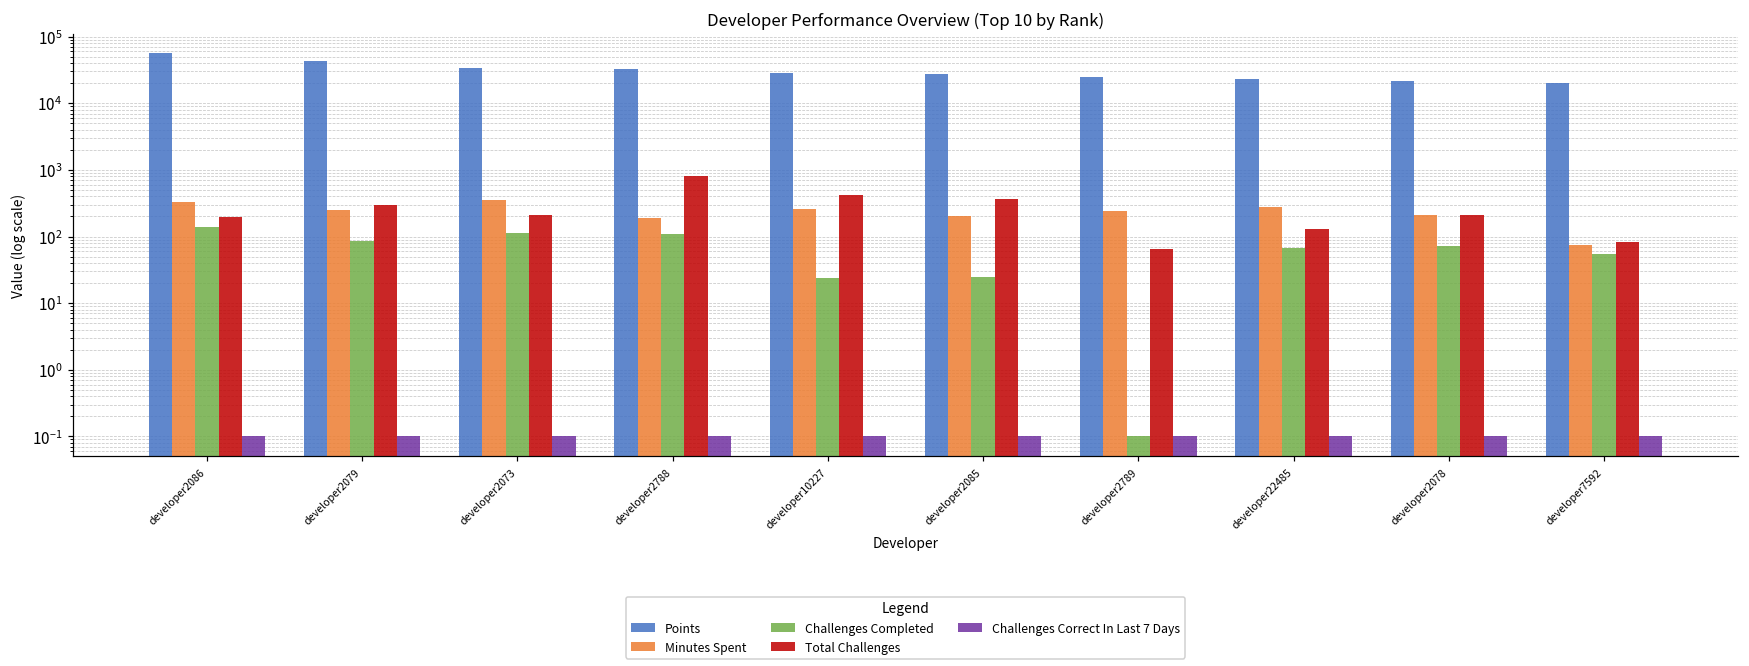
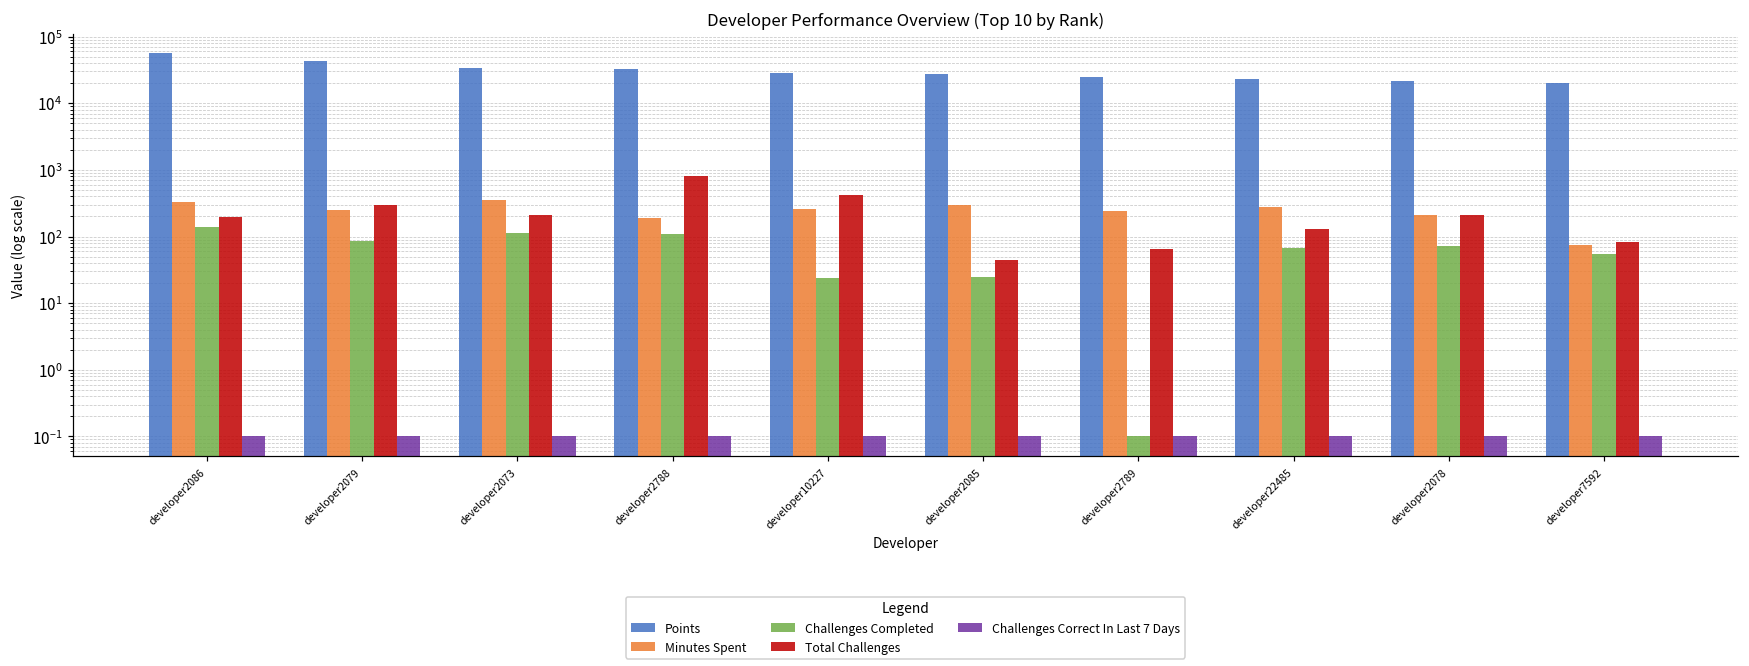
Minutes Spent, developer2085: 200 -> 300
Total Challenges, developer2085: 400 -> 40
